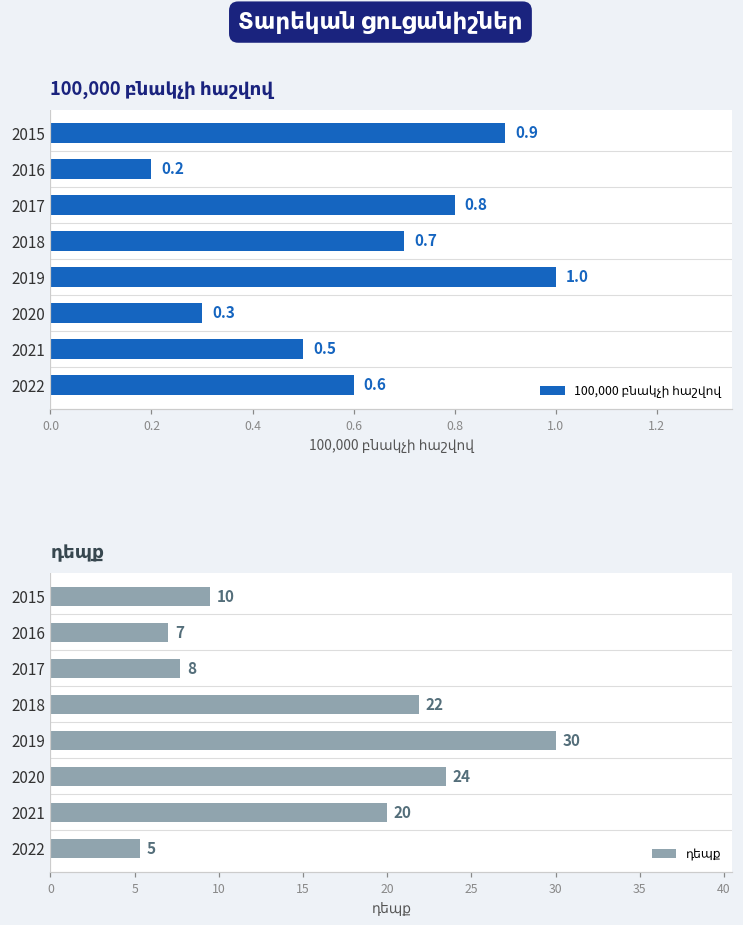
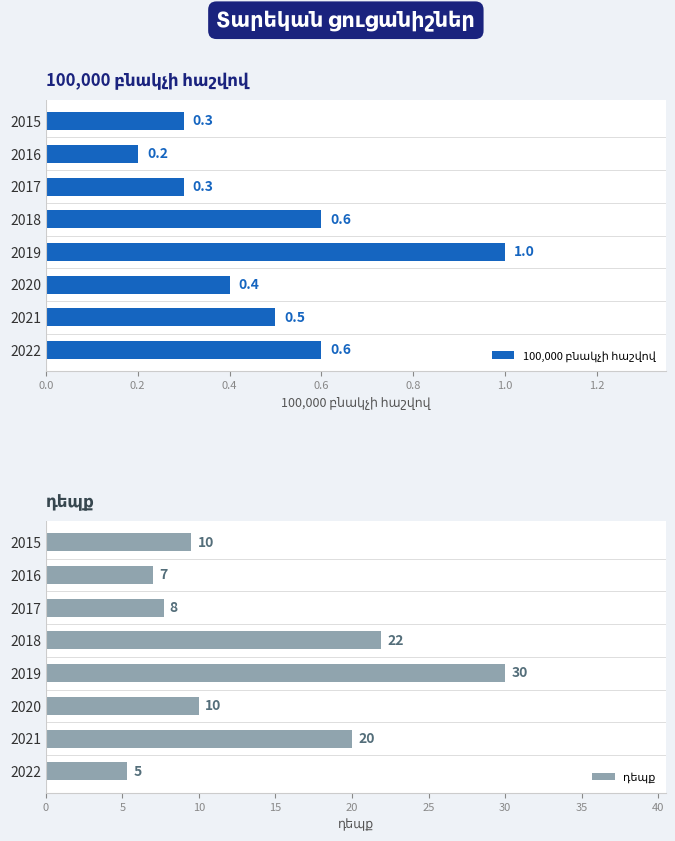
100,000 բնակչի հաշվով, 2015: 0.9 -> 0.3
100,000 բնակչի հաշվով, 2017: 0.8 -> 0.3
100,000 բնակչի հաշվով, 2018: 0.7 -> 0.6
100,000 բնակչի հաշվով, 2020: 0.3 -> 0.4
դեպք, 2020: 24 -> 10
